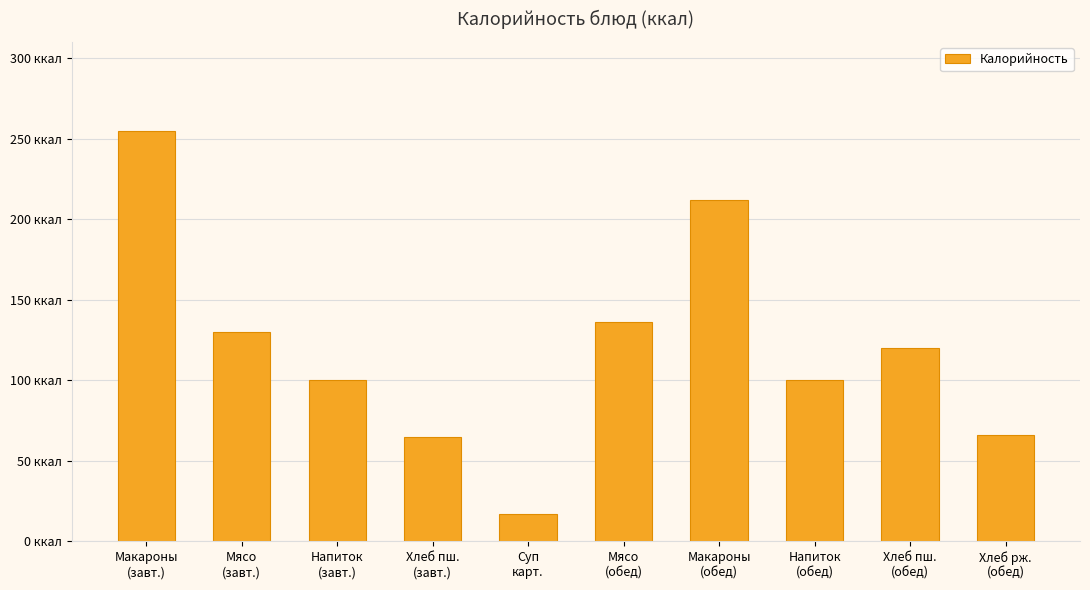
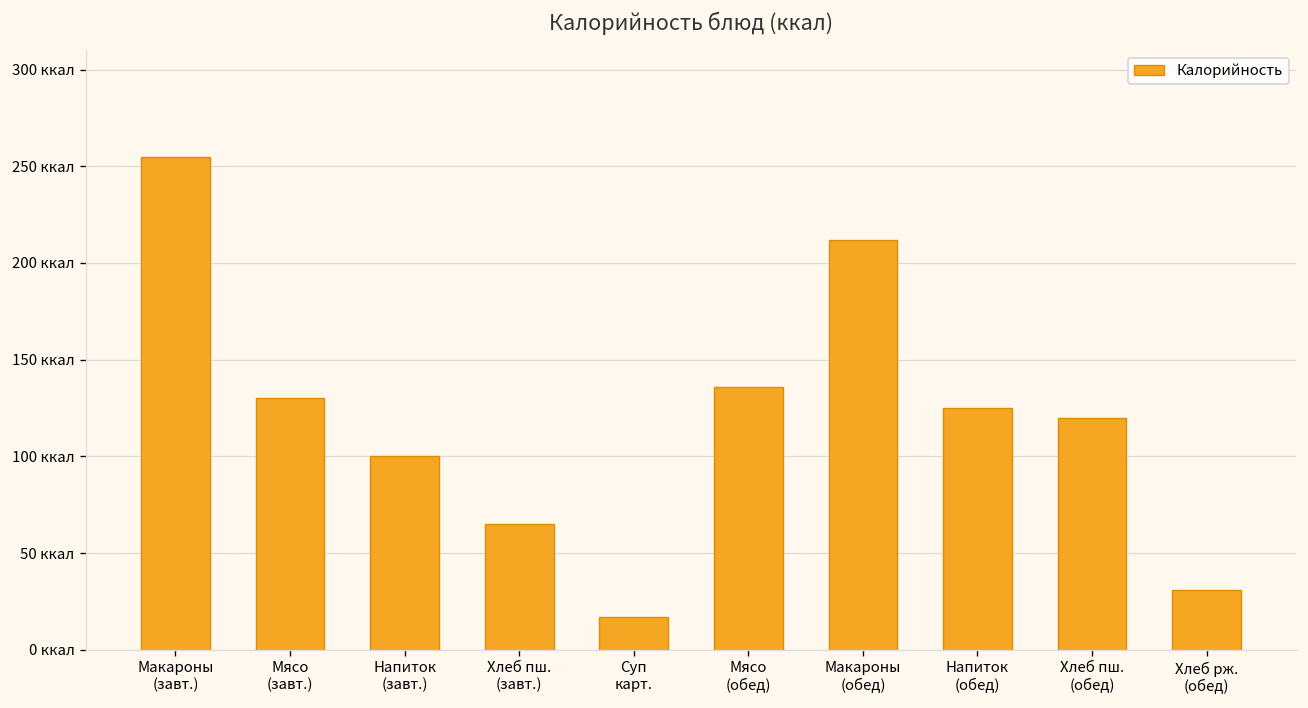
Напиток (обед): 100 ккал -> 125 ккал
Хлеб рж. (обед): 66 ккал -> 31 ккал
